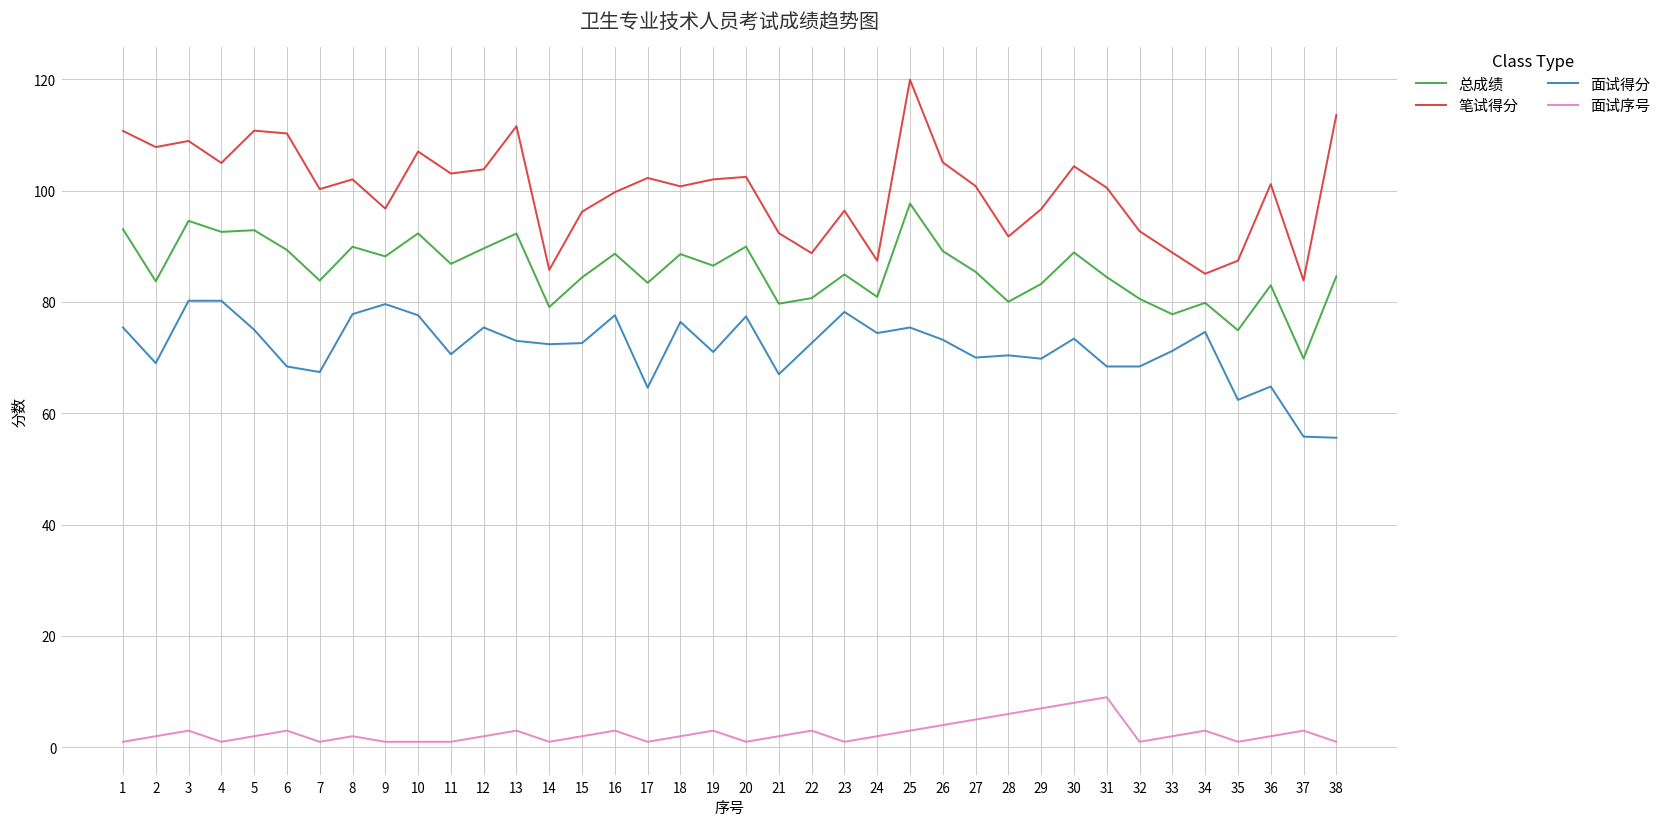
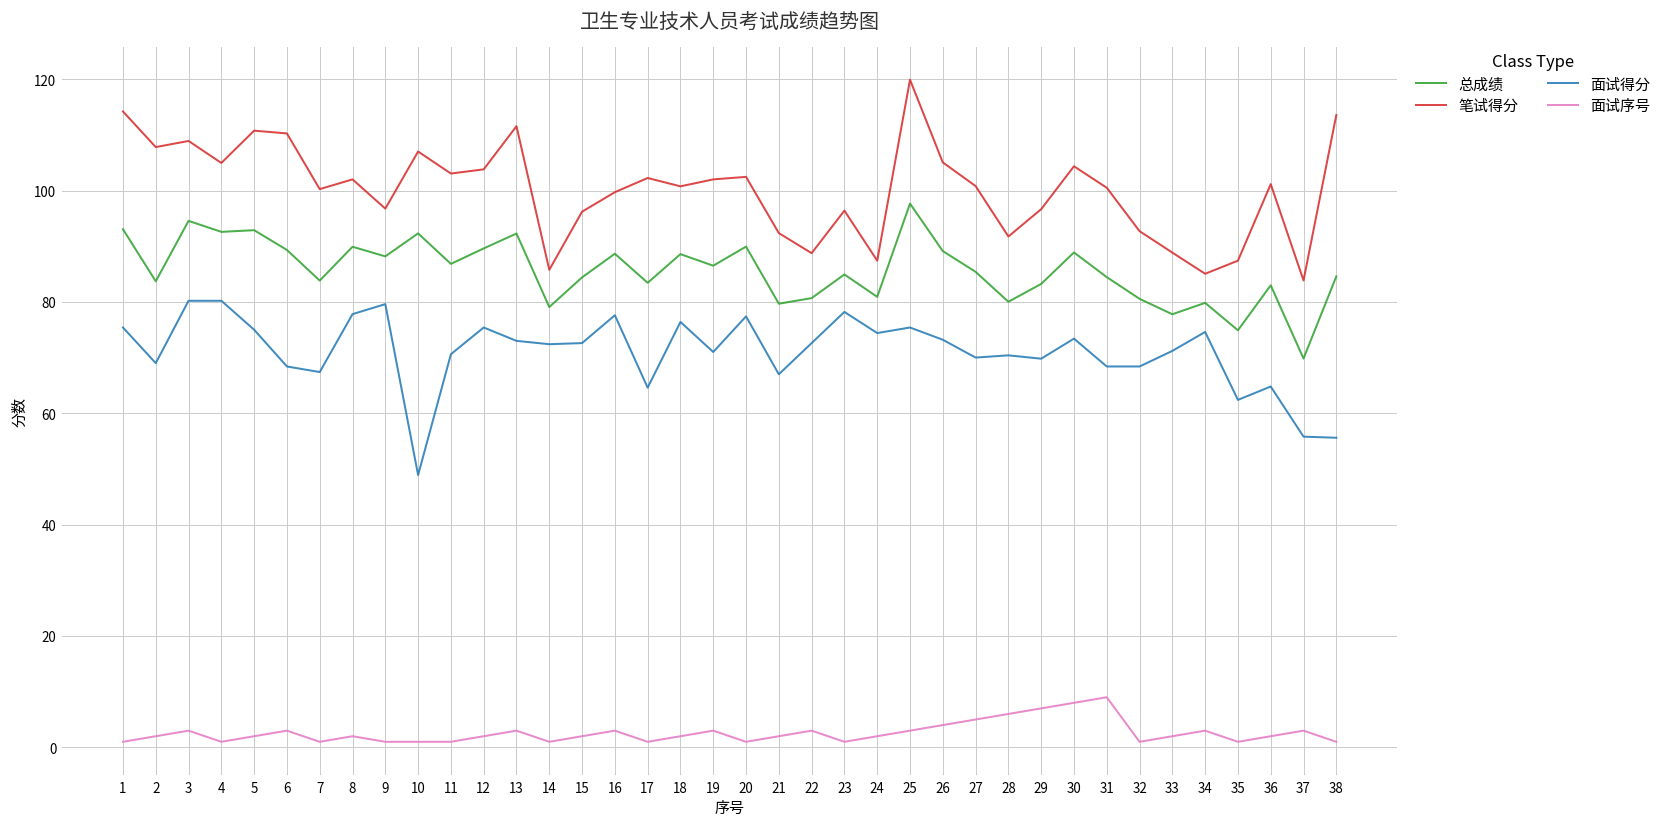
笔试得分, 1: 111 -> 114
面试得分, 10: 78 -> 49
